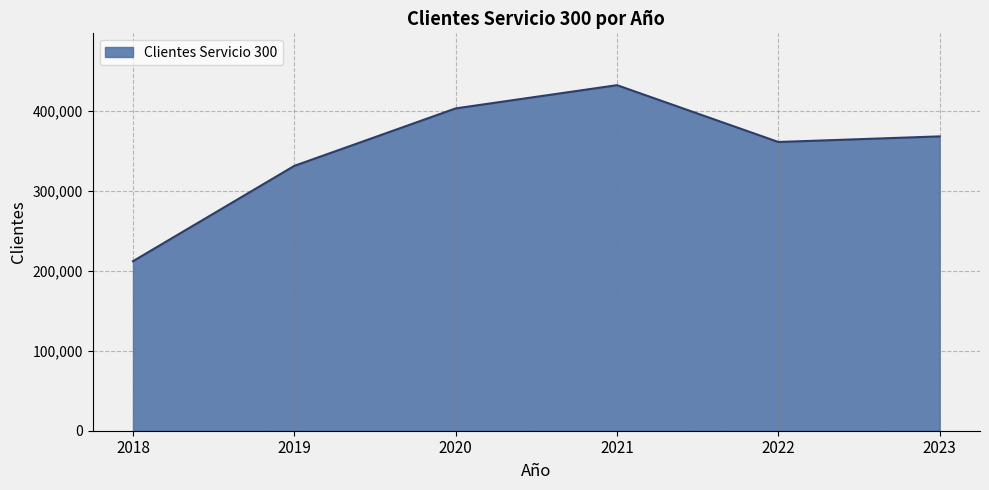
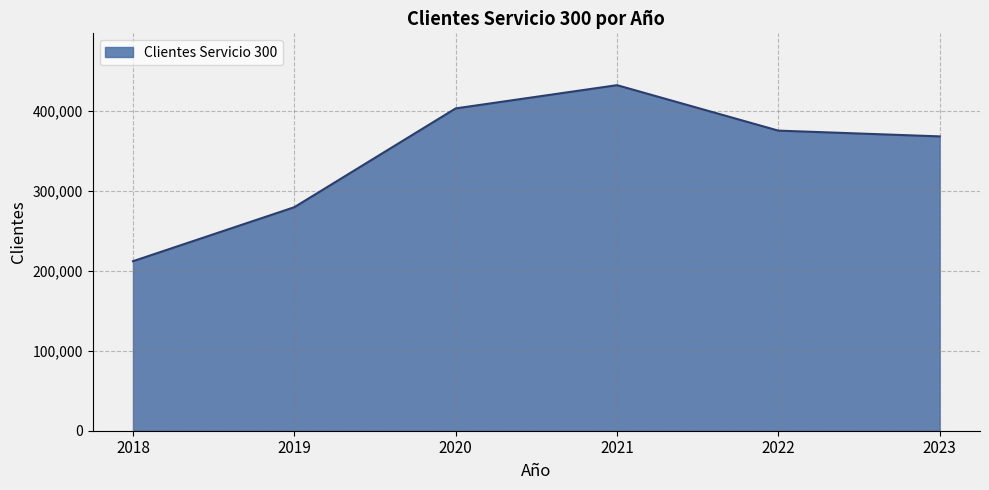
2019: 330,000 -> 280,000
2022: 360,000 -> 380,000
